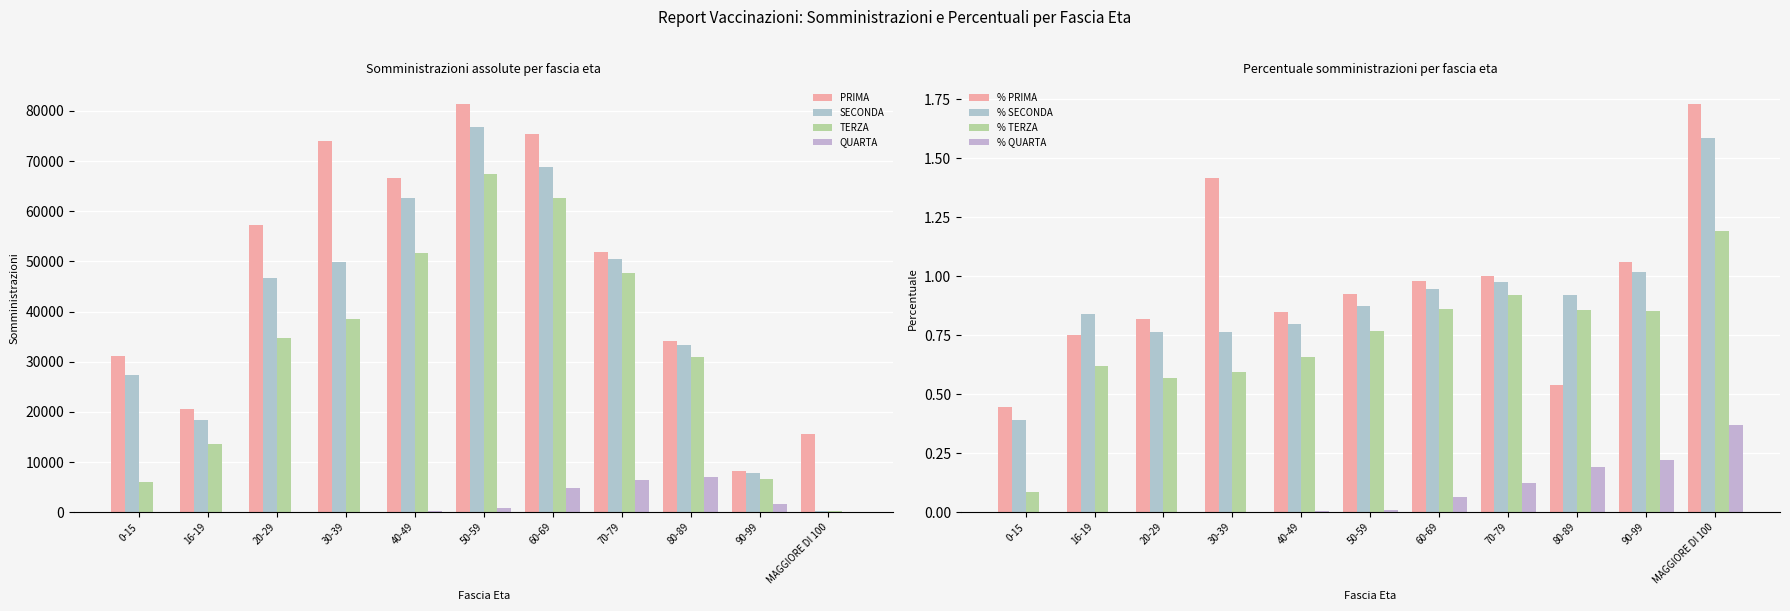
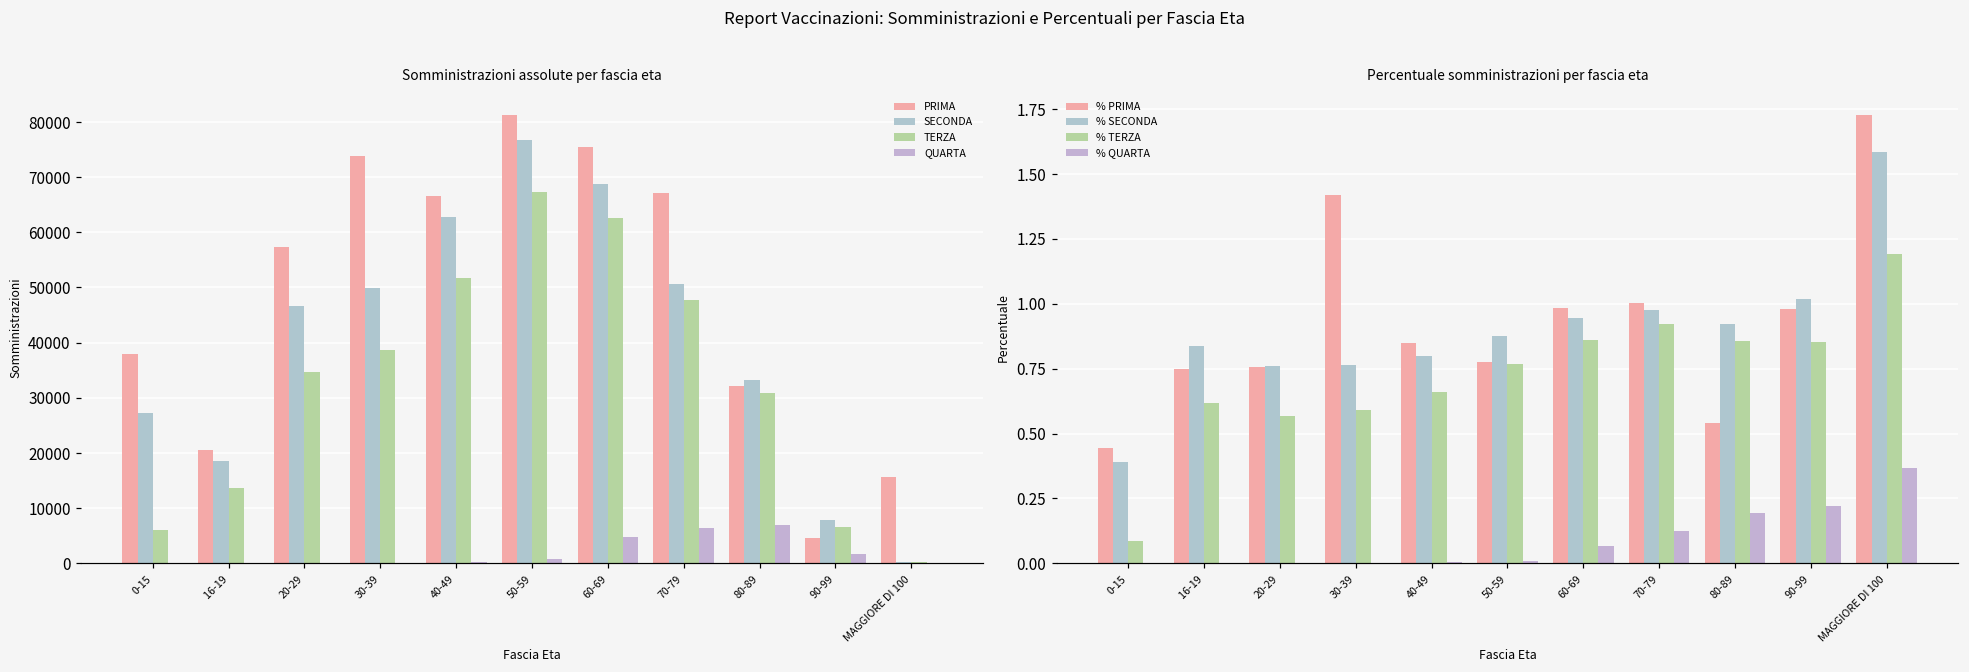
Somministrazioni assolute per fascia eta, PRIMA, 0-15: 31000 -> 38000
Somministrazioni assolute per fascia eta, PRIMA, 70-79: 52000 -> 67000
Somministrazioni assolute per fascia eta, PRIMA, 80-89: 34000 -> 32000
Somministrazioni assolute per fascia eta, PRIMA, 90-99: 8000 -> 5000
Percentuale somministrazioni per fascia eta, % PRIMA, 20-29: 0.82 -> 0.76
Percentuale somministrazioni per fascia eta, % PRIMA, 50-59: 0.93 -> 0.77
Percentuale somministrazioni per fascia eta, % PRIMA, 90-99: 1.06 -> 0.98
